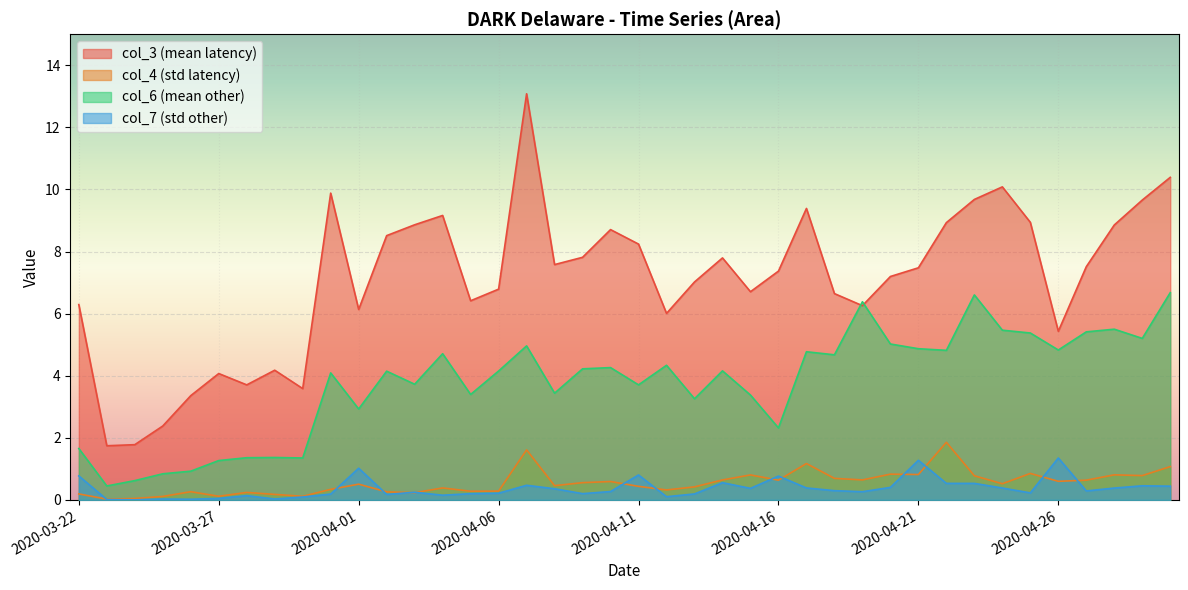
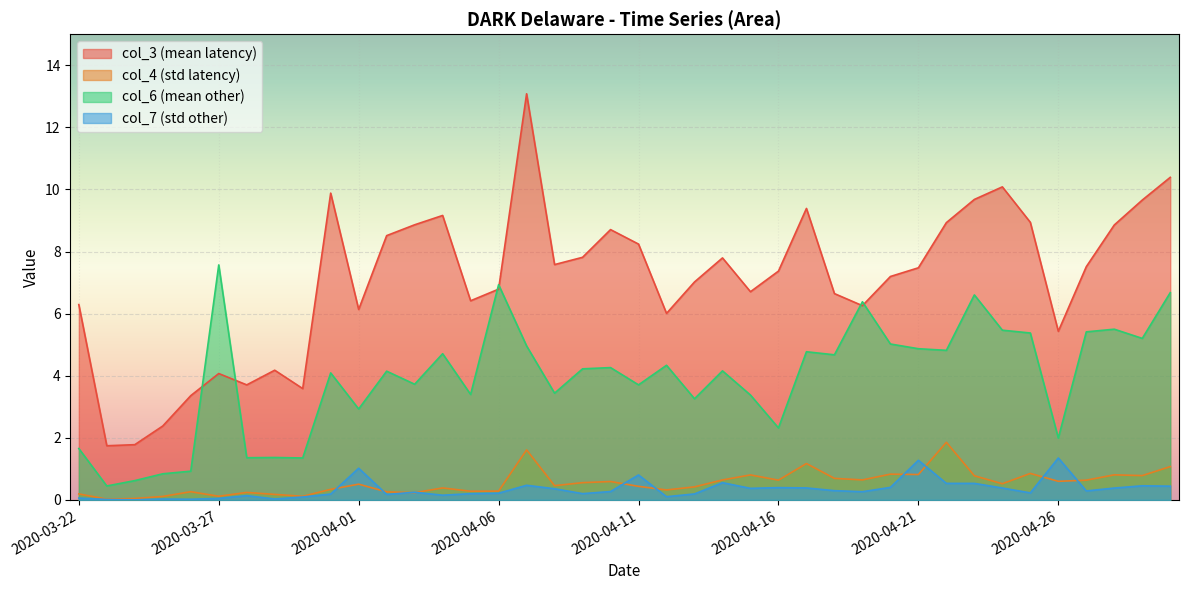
col_7 (std other), 2020-03-22: 0.8 -> 0.1
col_6 (mean other), 2020-03-27: 1.3 -> 7.6
col_6 (mean other), 2020-04-06: 4.2 -> 6.9
col_7 (std other), 2020-04-16: 0.8 -> 0.4
col_6 (mean other), 2020-04-26: 4.8 -> 2.0
